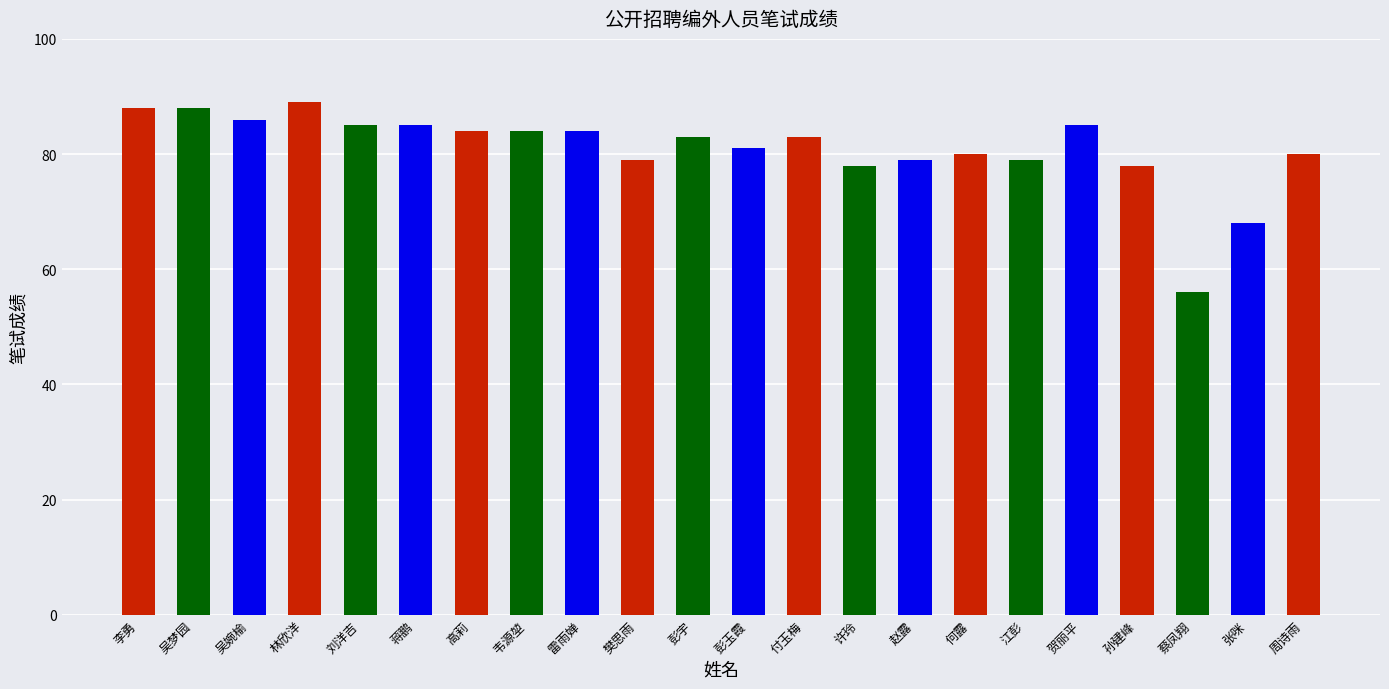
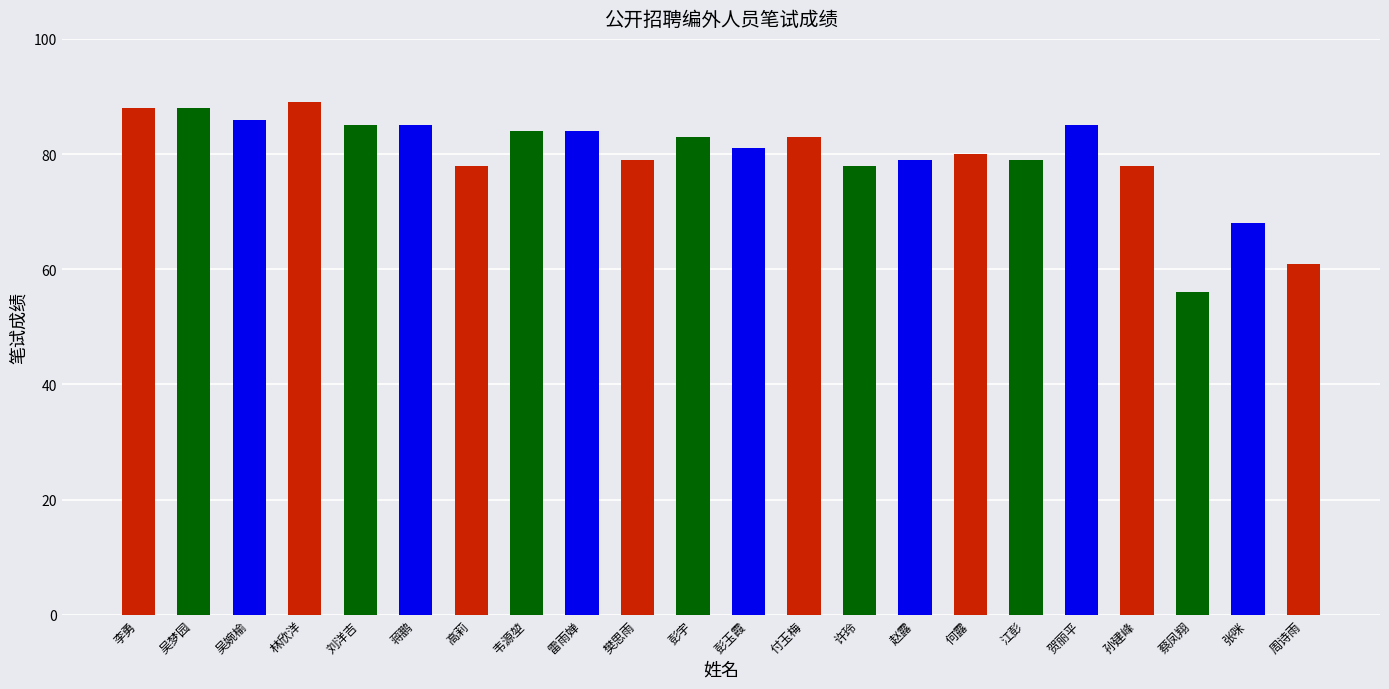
高莉: 84 -> 78
周诗雨: 80 -> 61
